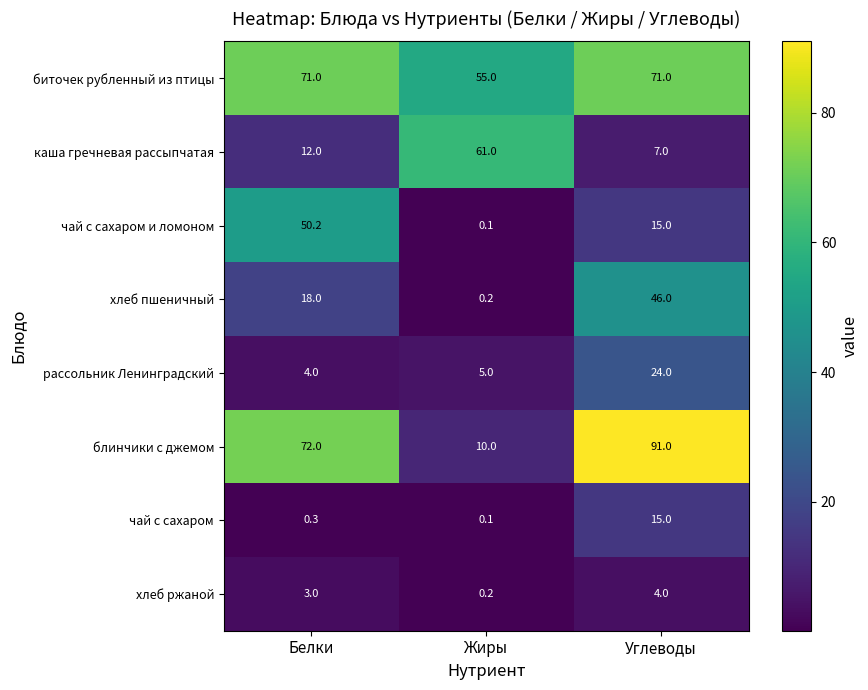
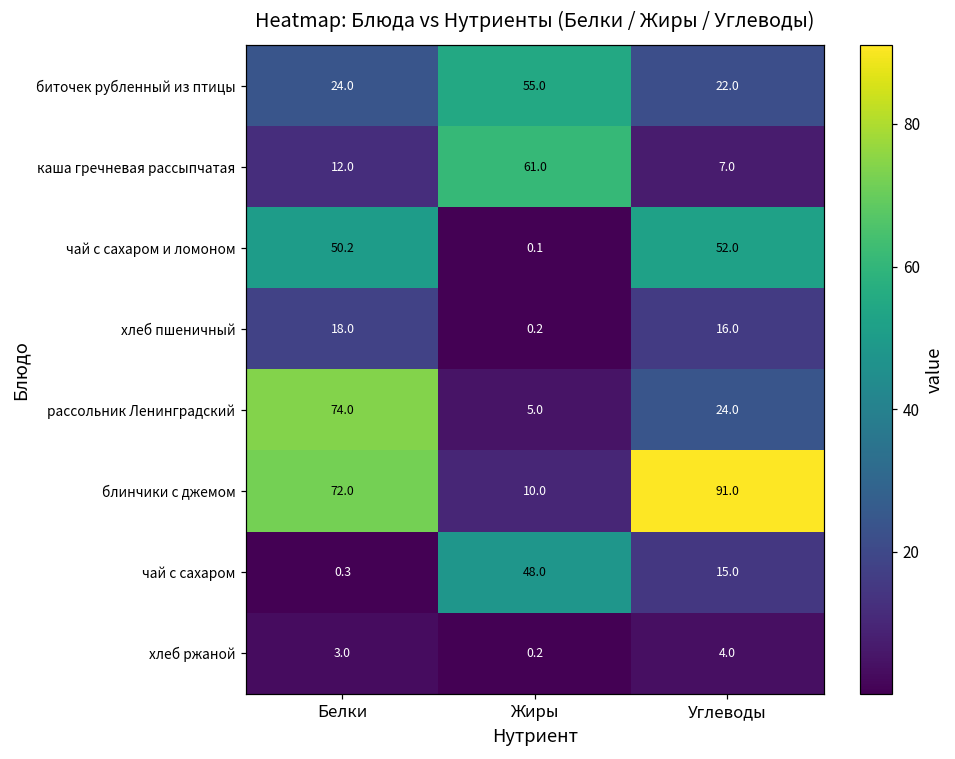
биточек рубленный из птицы, Белки: 71.0 -> 24.0
биточек рубленный из птицы, Углеводы: 71.0 -> 22.0
чай с сахаром и ломоном, Углеводы: 15.0 -> 52.0
хлеб пшеничный, Углеводы: 46.0 -> 16.0
рассольник Ленинградский, Белки: 4.0 -> 74.0
чай с сахаром, Жиры: 0.1 -> 48.0
